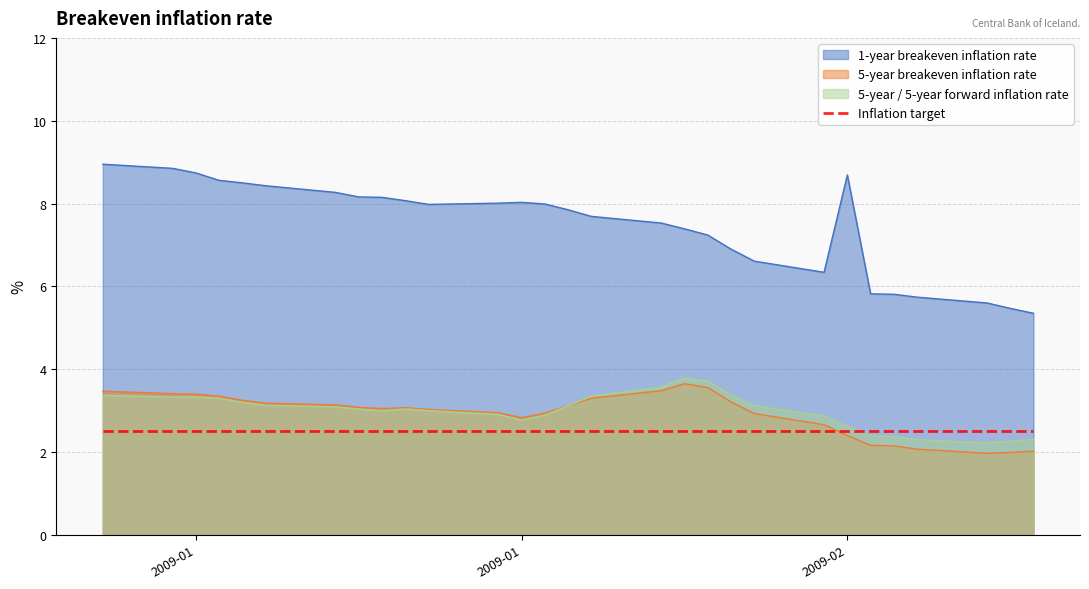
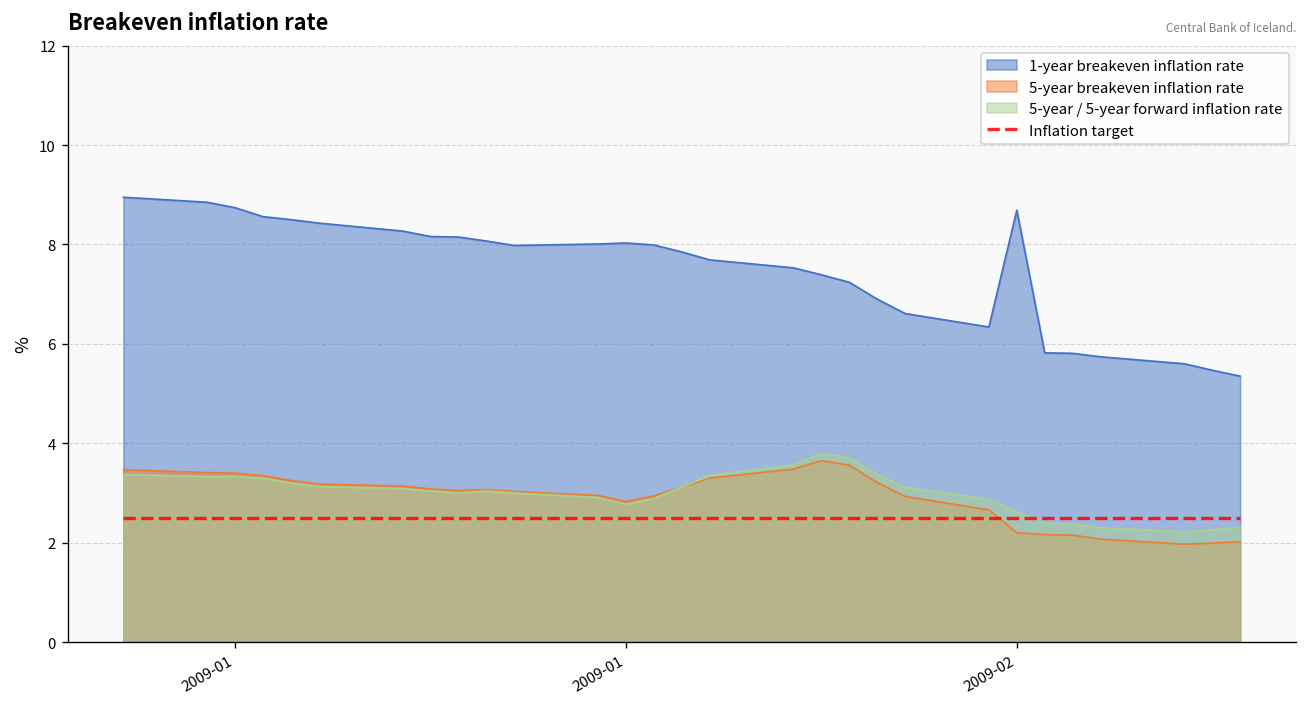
5-year breakeven inflation rate, 2009-02: 2.4 -> 2.2
